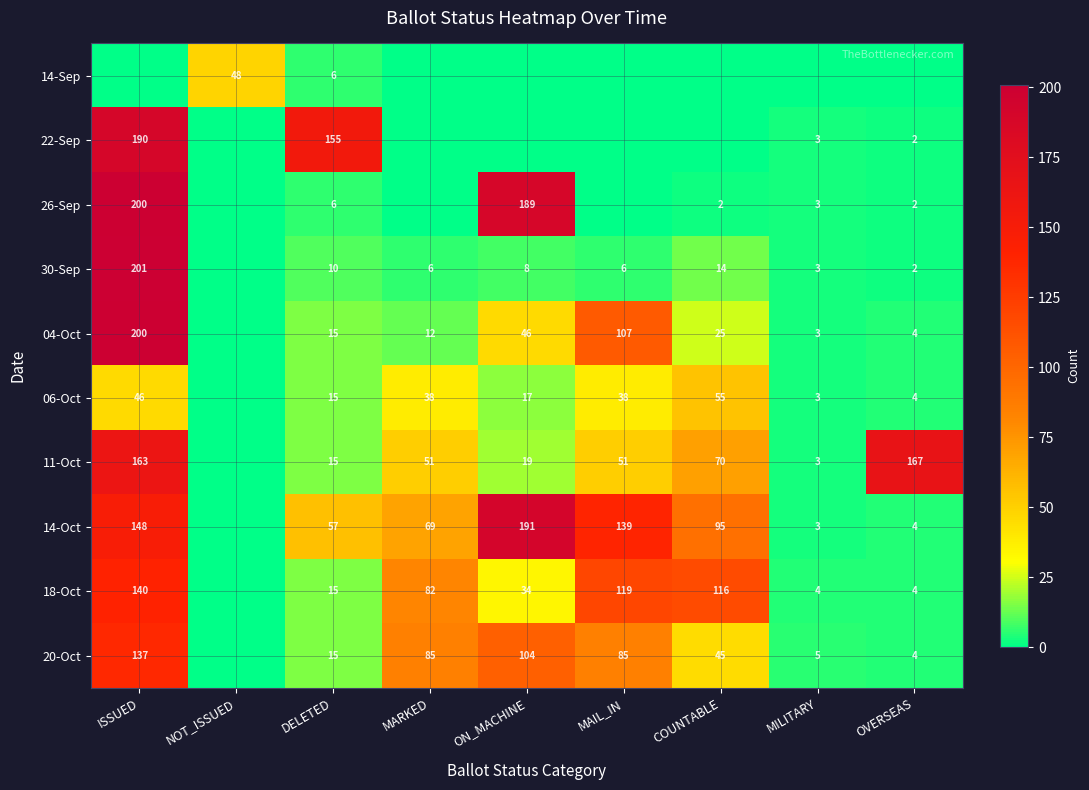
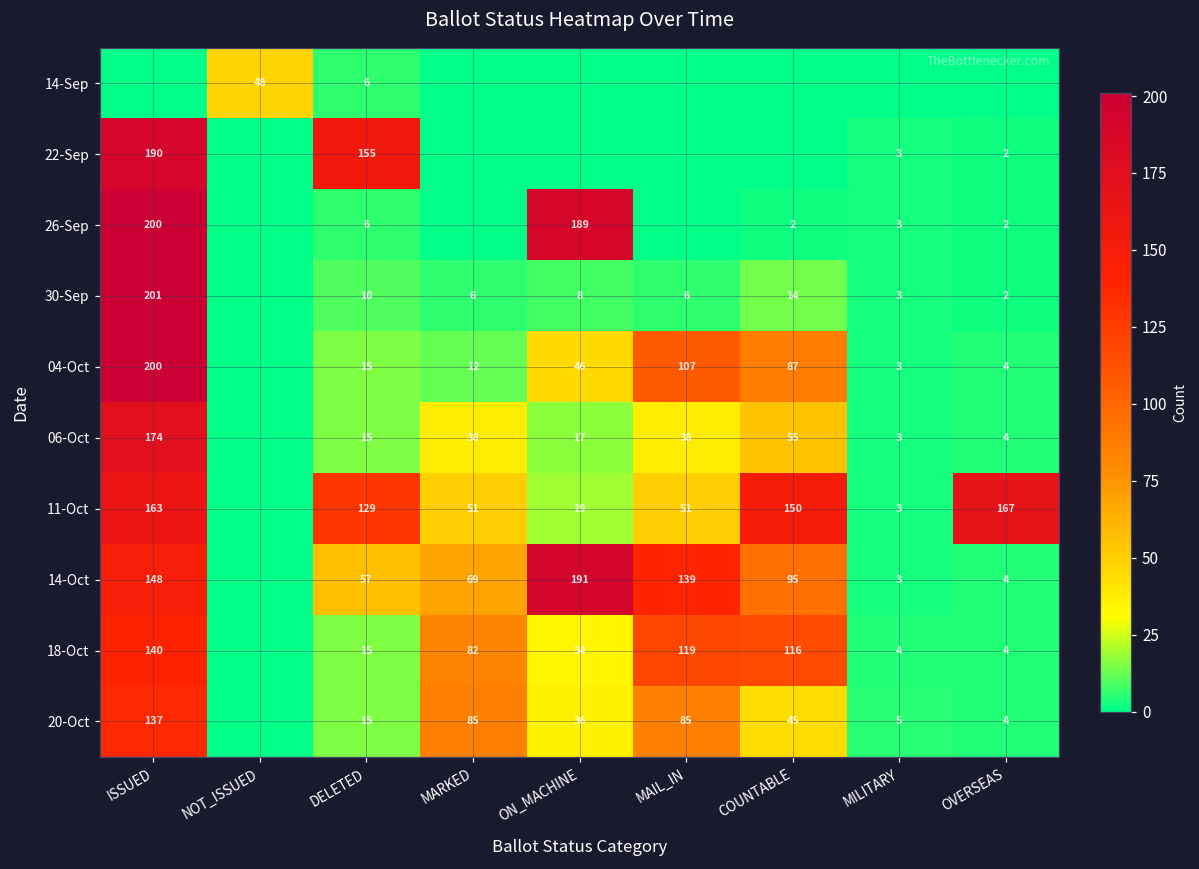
04-Oct, COUNTABLE: 25 -> 87
06-Oct, ISSUED: 46 -> 174
11-Oct, DELETED: 15 -> 129
11-Oct, COUNTABLE: 70 -> 150
20-Oct, ON_MACHINE: 104 -> 36
